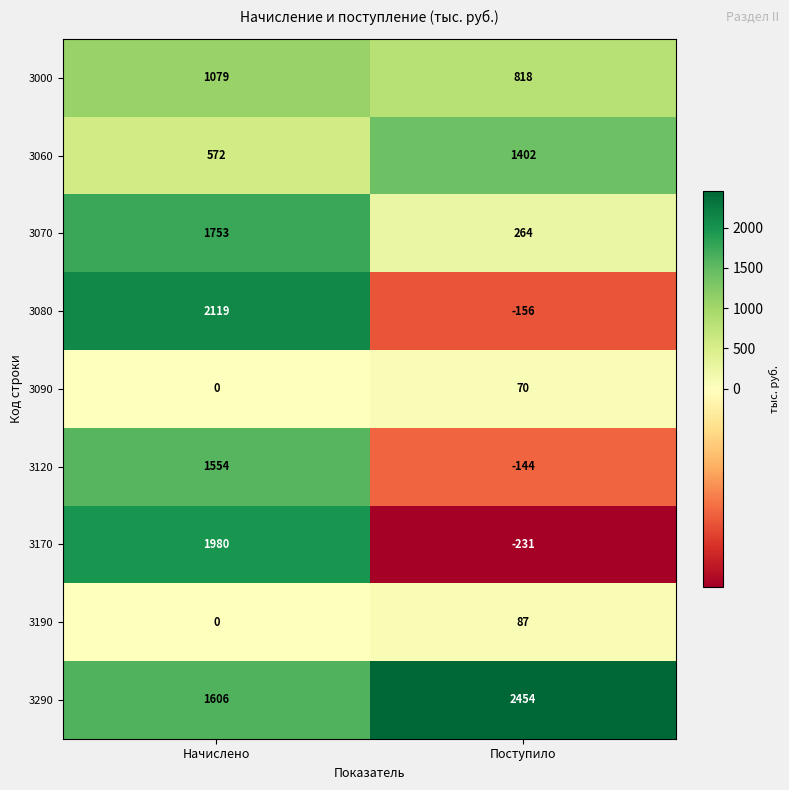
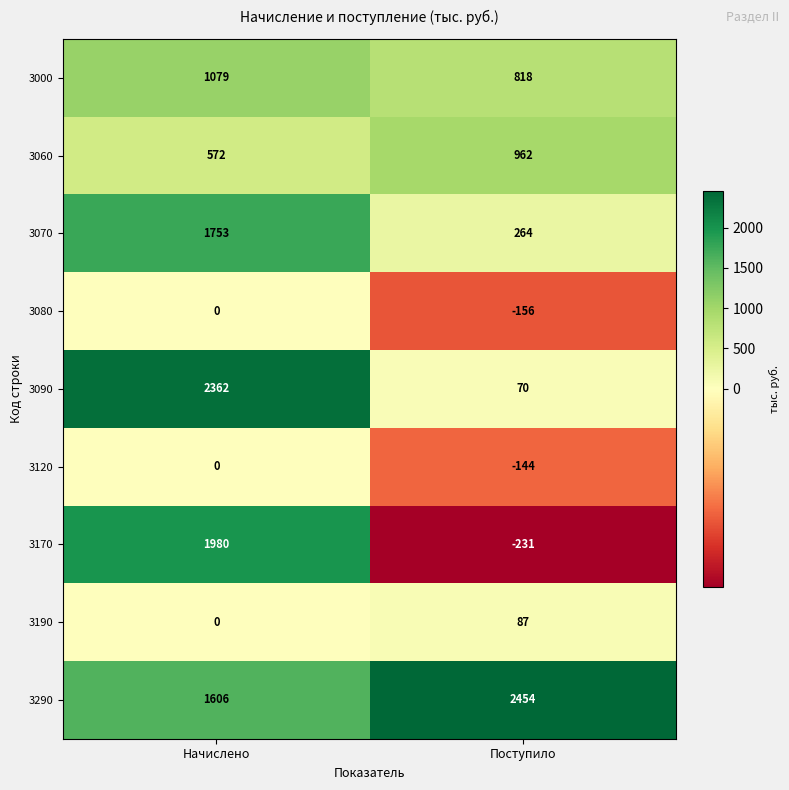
3060, Поступило: 1402 -> 962
3080, Начислено: 2119 -> 0
3090, Начислено: 0 -> 2362
3120, Начислено: 1554 -> 0
